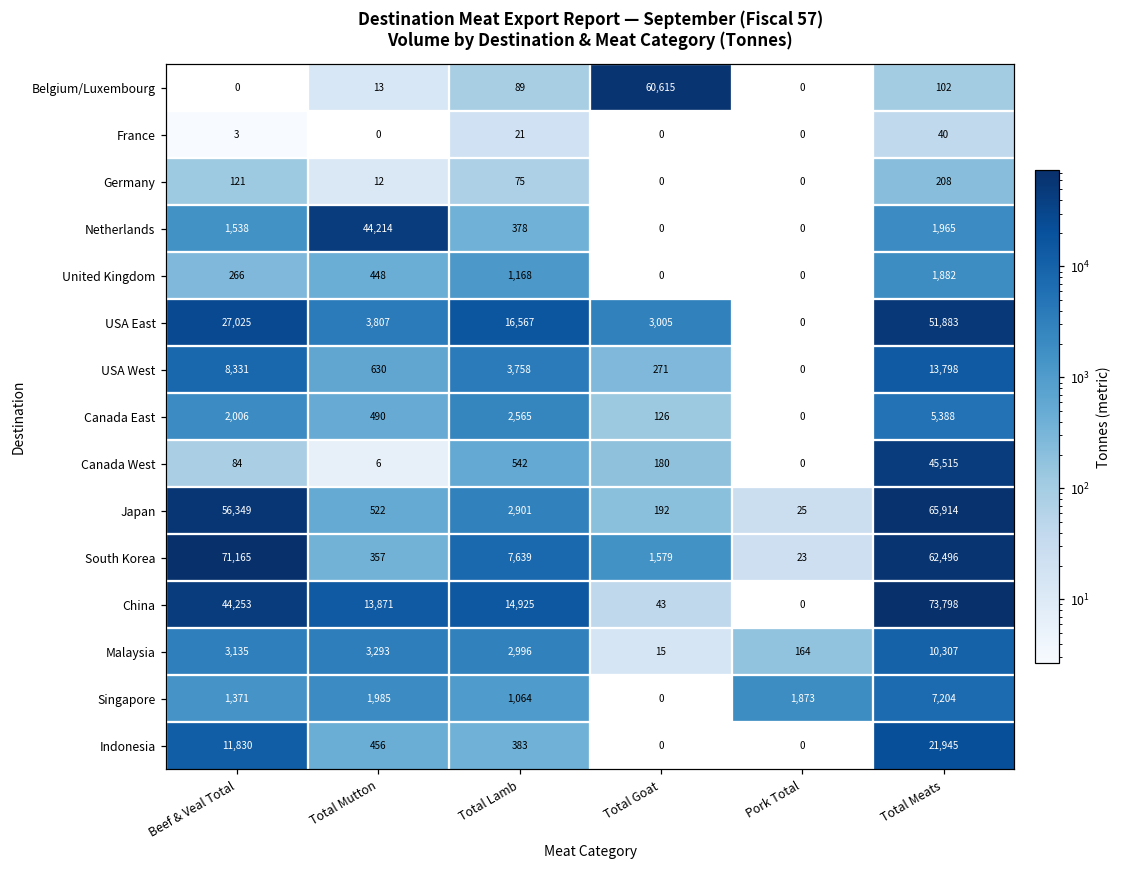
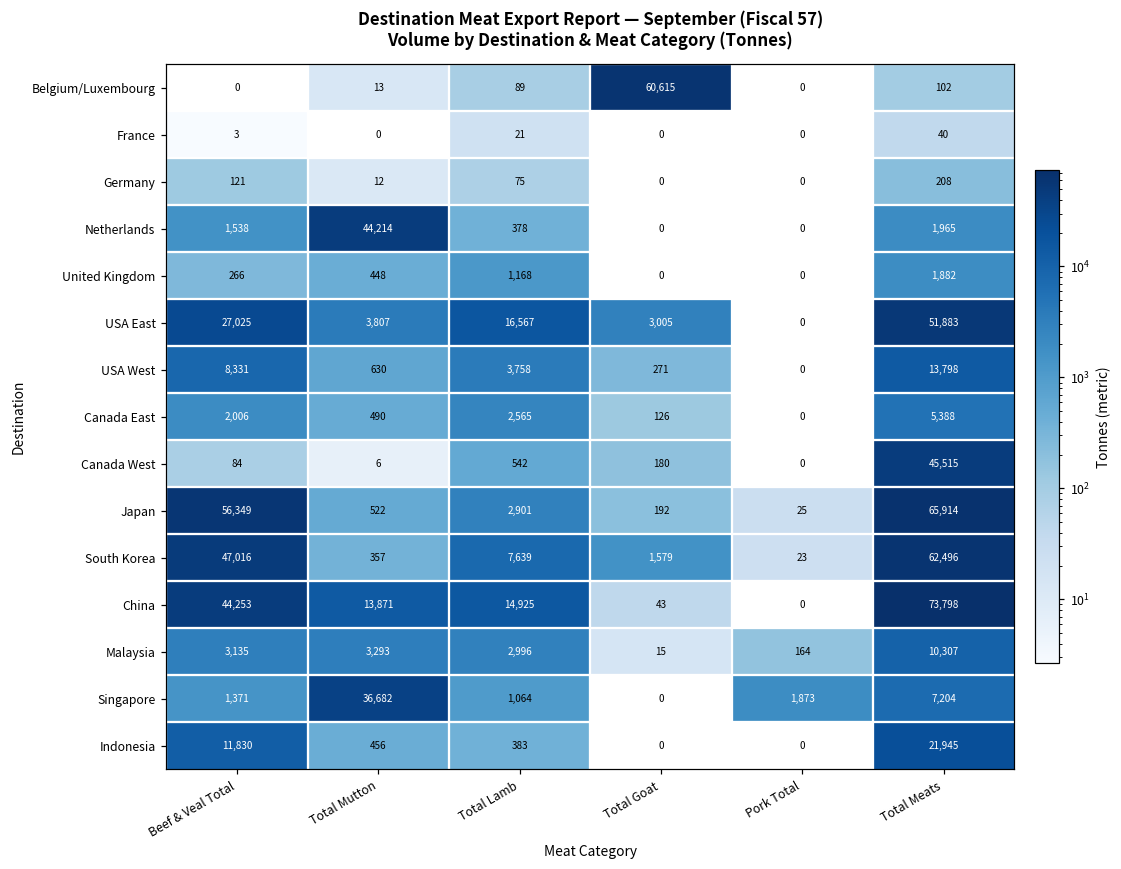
South Korea, Beef & Veal Total: 71,165 -> 47,016
Singapore, Total Mutton: 1,985 -> 36,682
